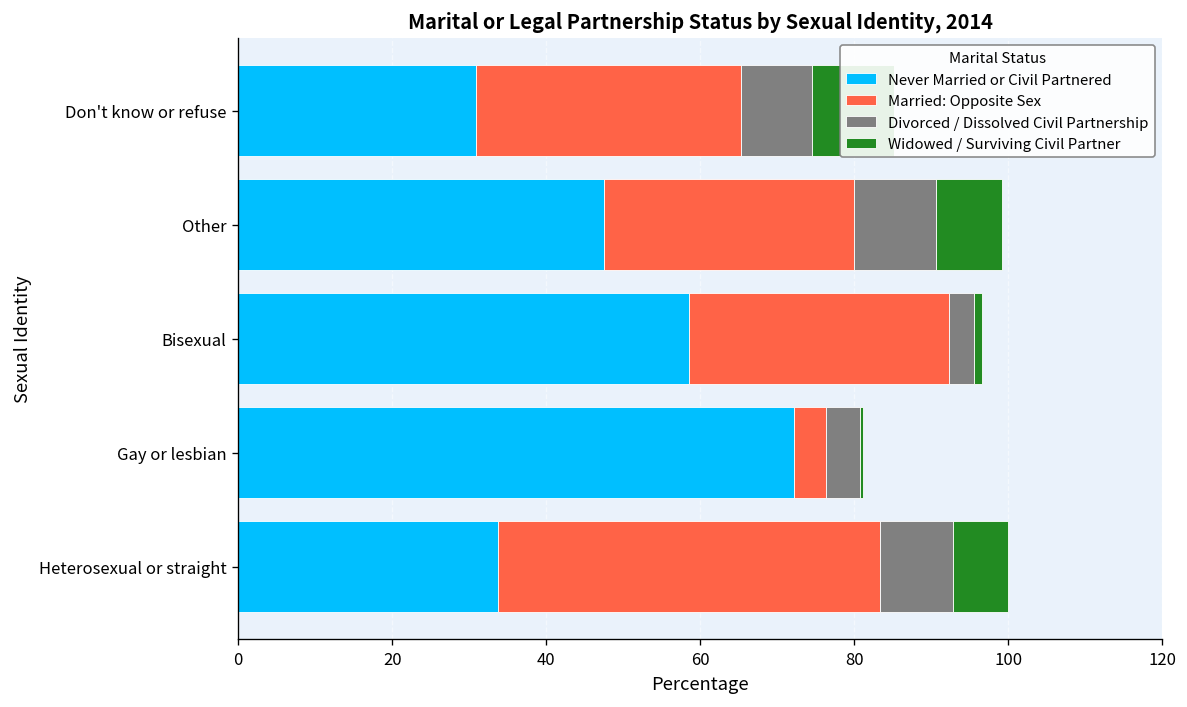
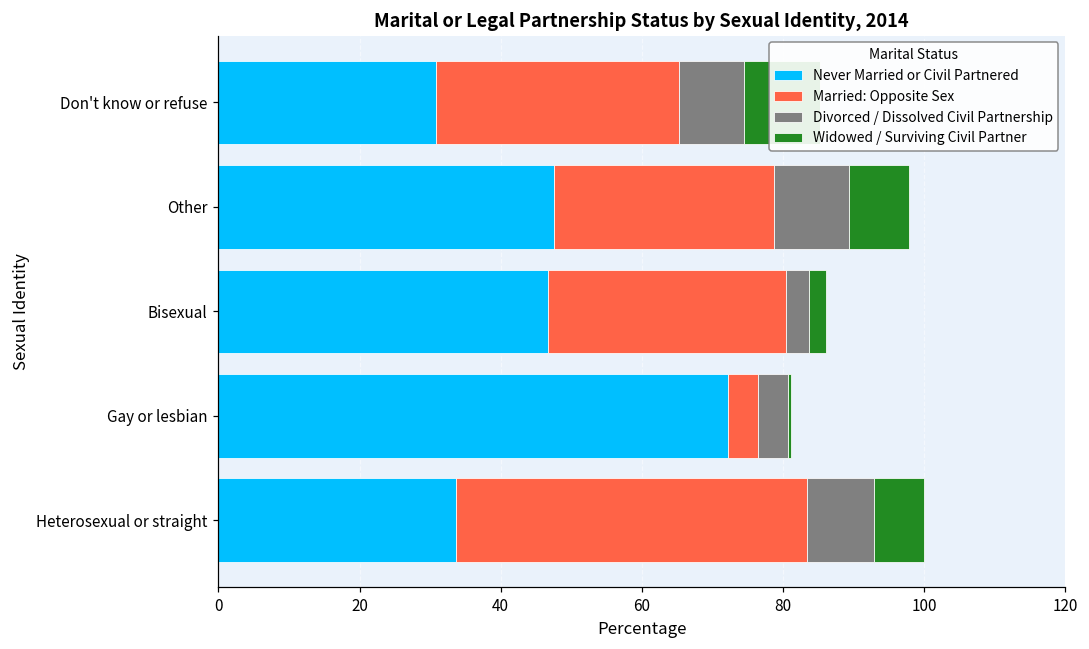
Married: Opposite Sex, Other: 33 -> 31
Never Married or Civil Partnered, Bisexual: 59 -> 47
Widowed / Surviving Civil Partner, Bisexual: 1 -> 2
